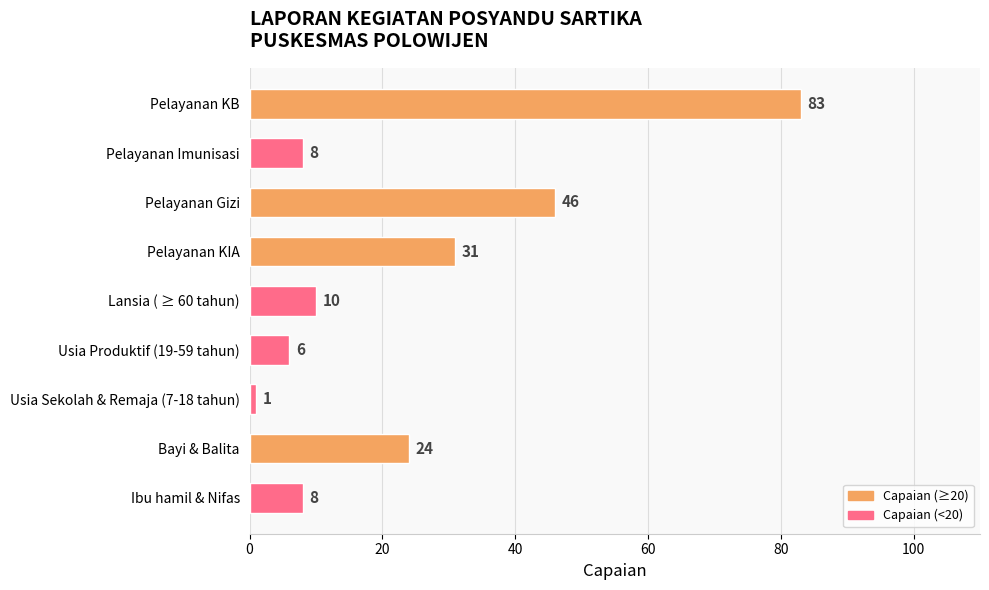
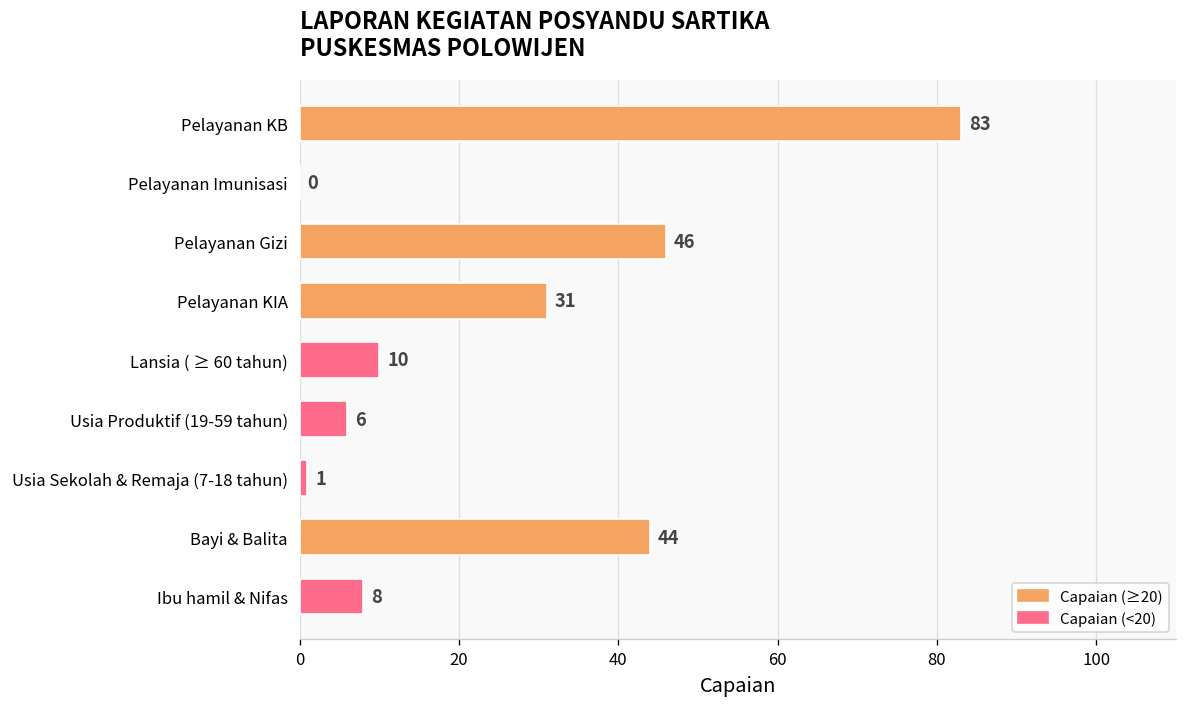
Pelayanan Imunisasi: 8 -> 0
Bayi & Balita: 24 -> 44
